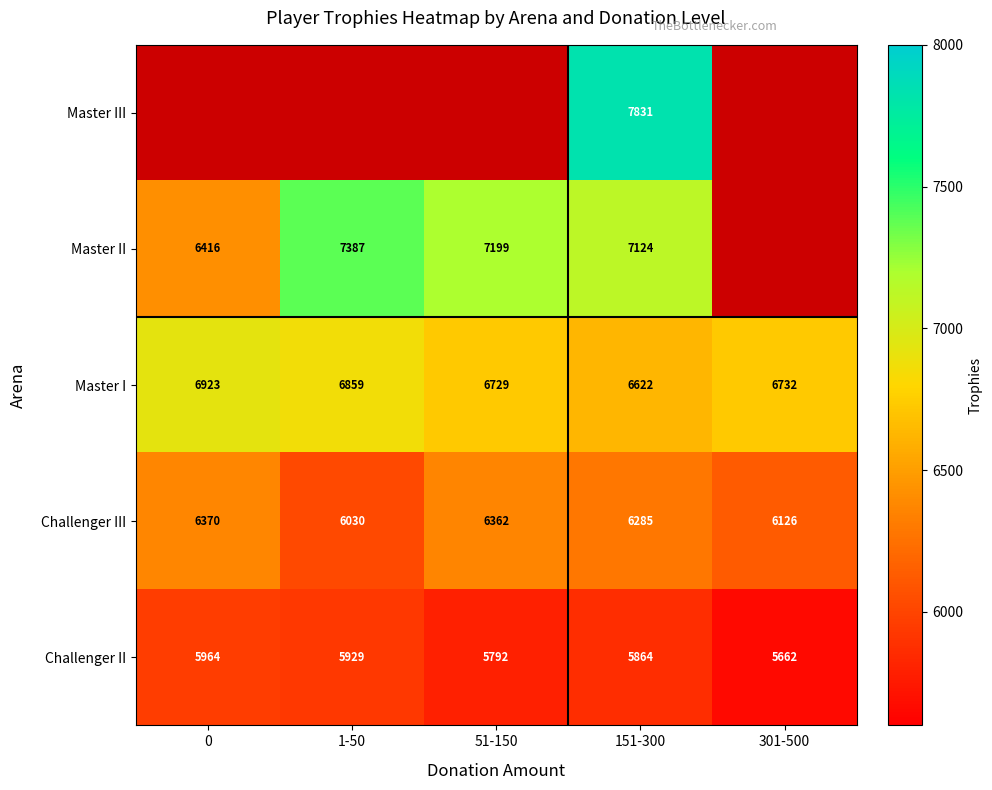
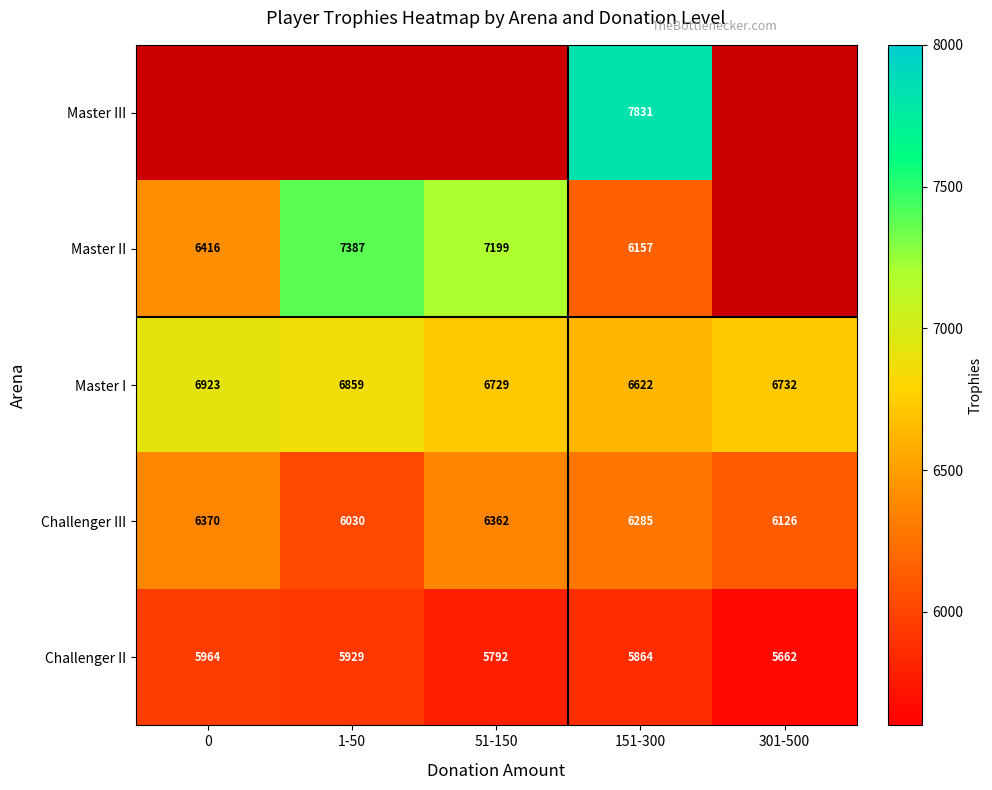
Master II, 151-300: 7124 -> 6157
